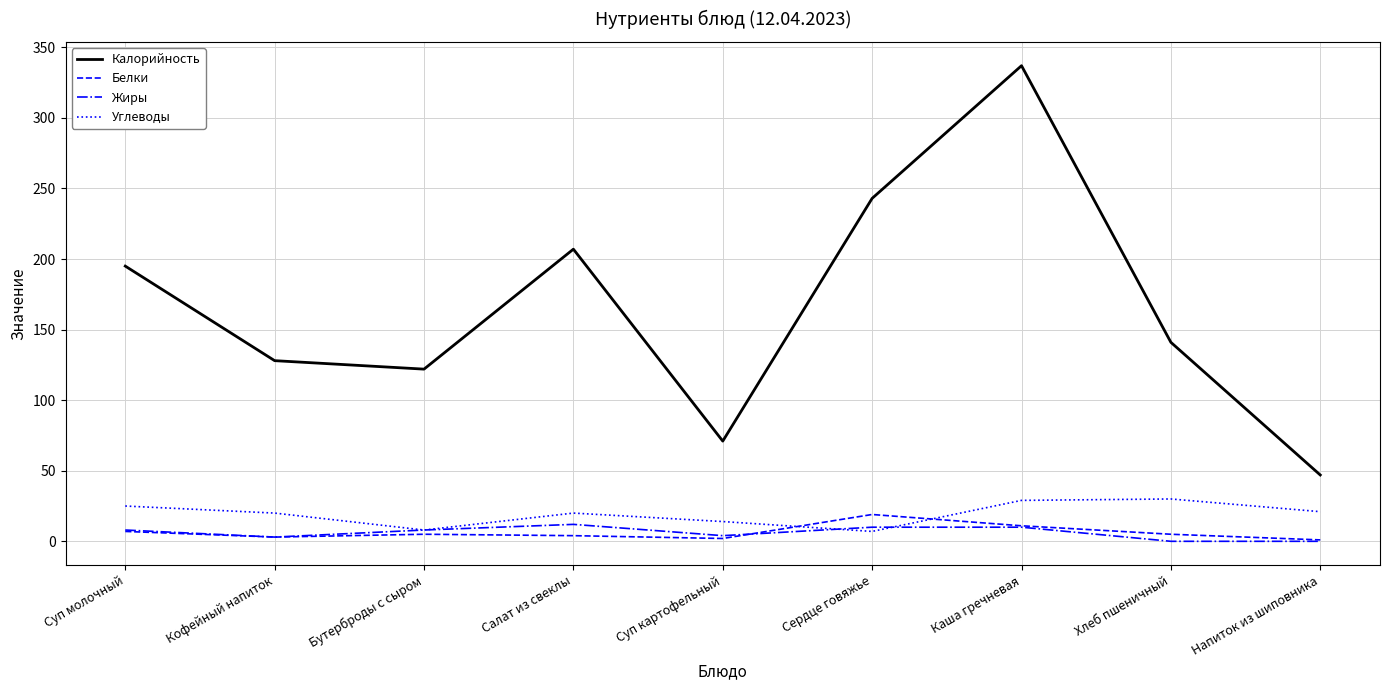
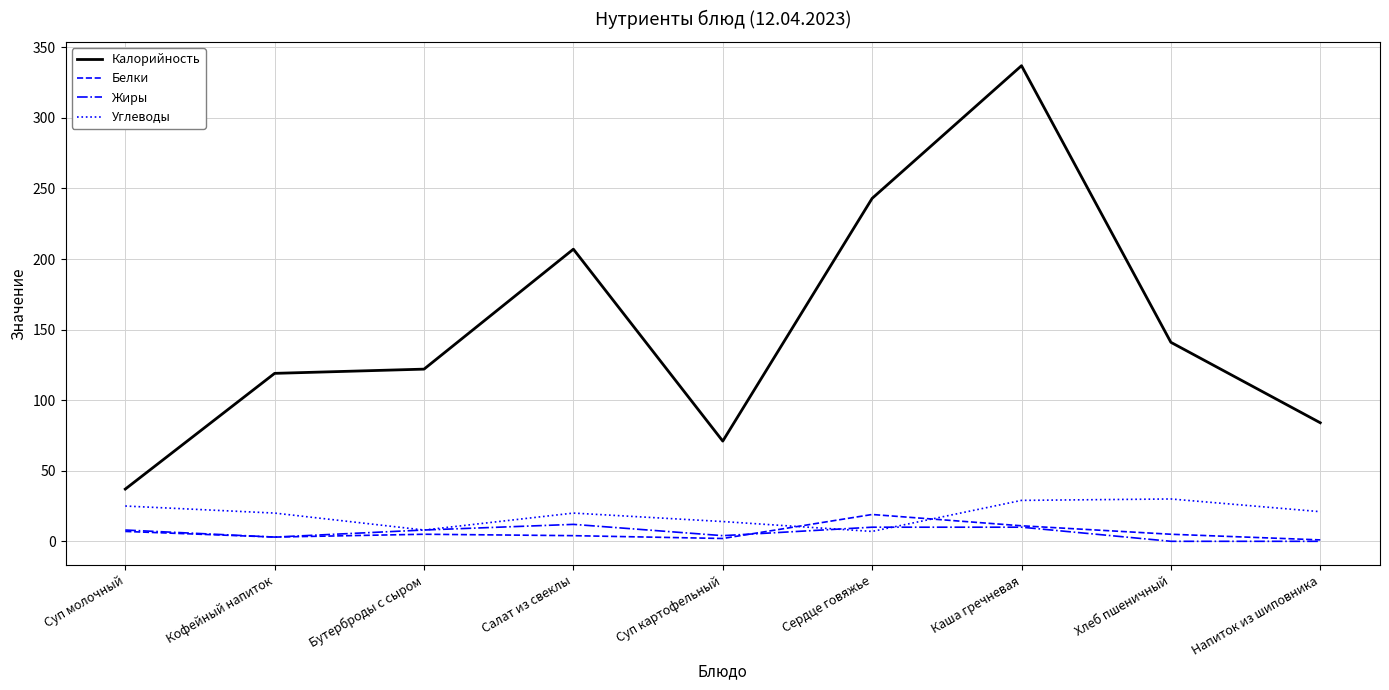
Калорийность, Суп молочный: 195 -> 37
Калорийность, Кофейный напиток: 128 -> 119
Калорийность, Напиток из шиповника: 47 -> 84
